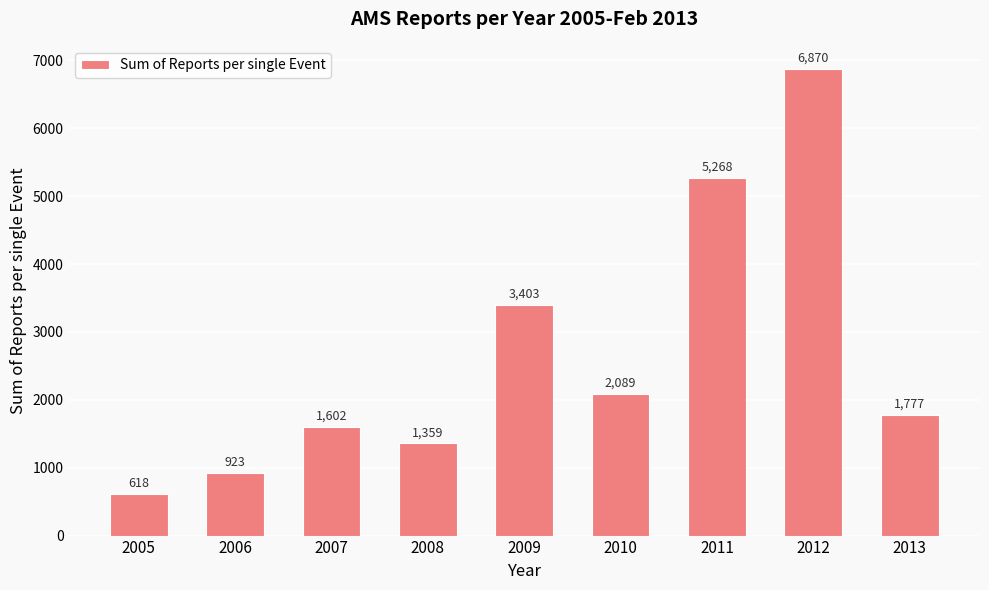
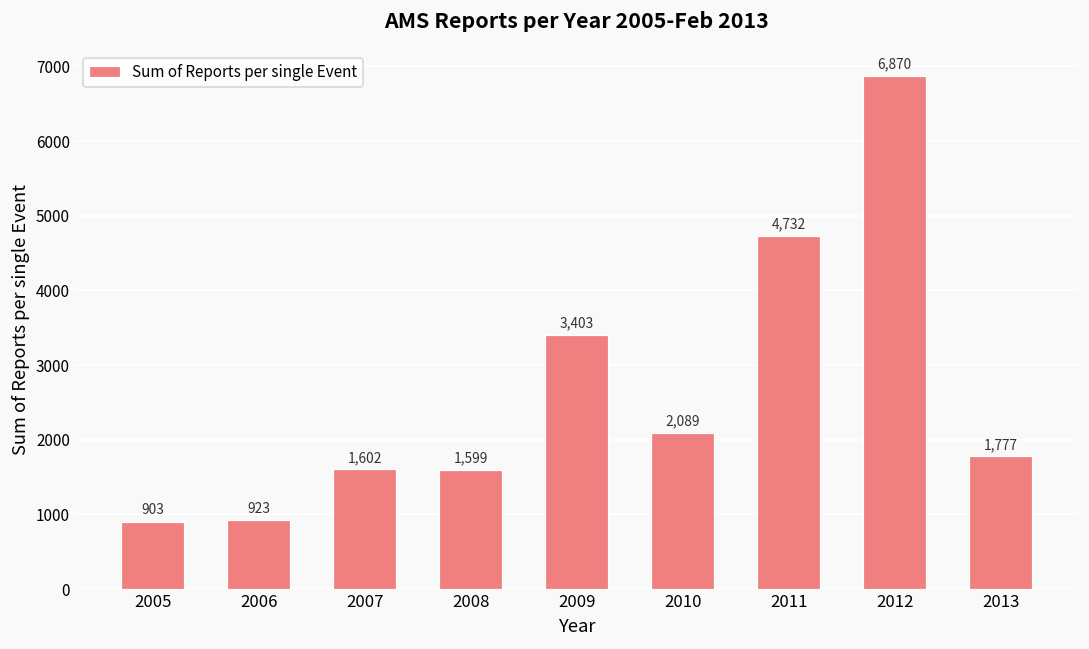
2005: 618 -> 903
2008: 1,359 -> 1,599
2011: 5,268 -> 4,732
